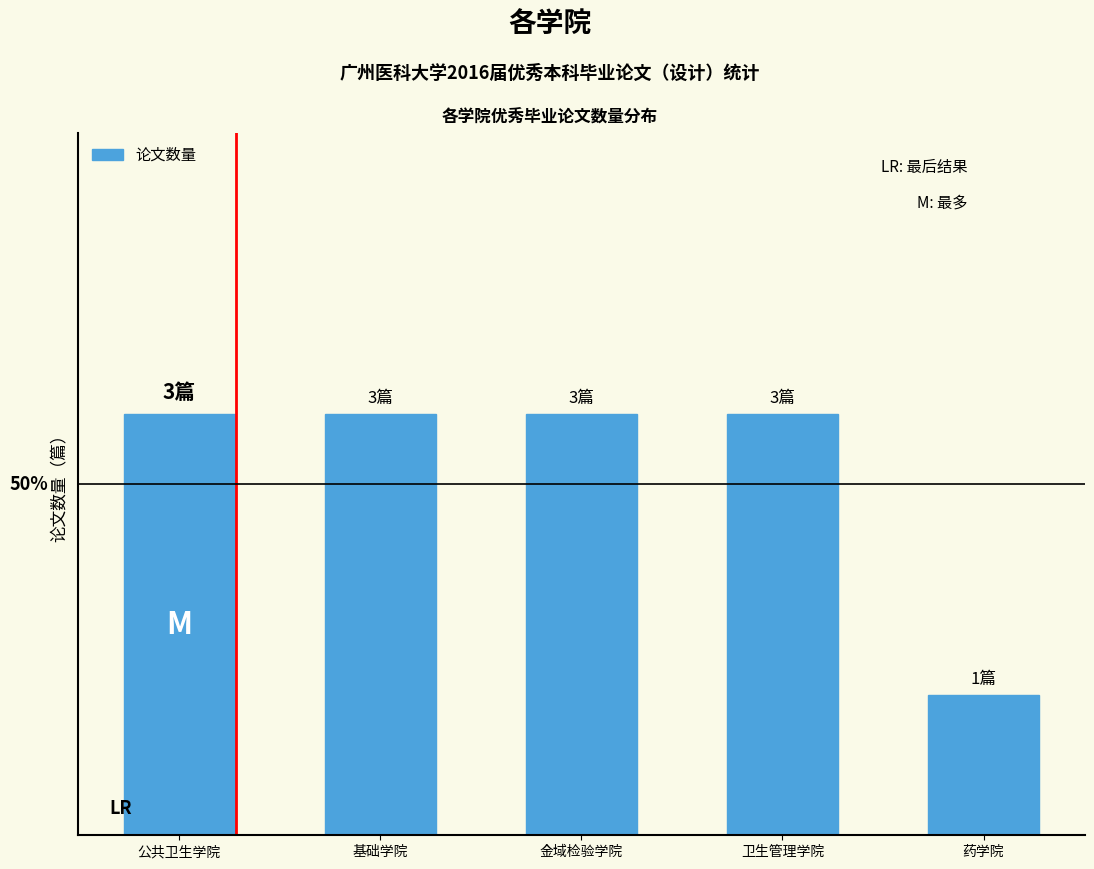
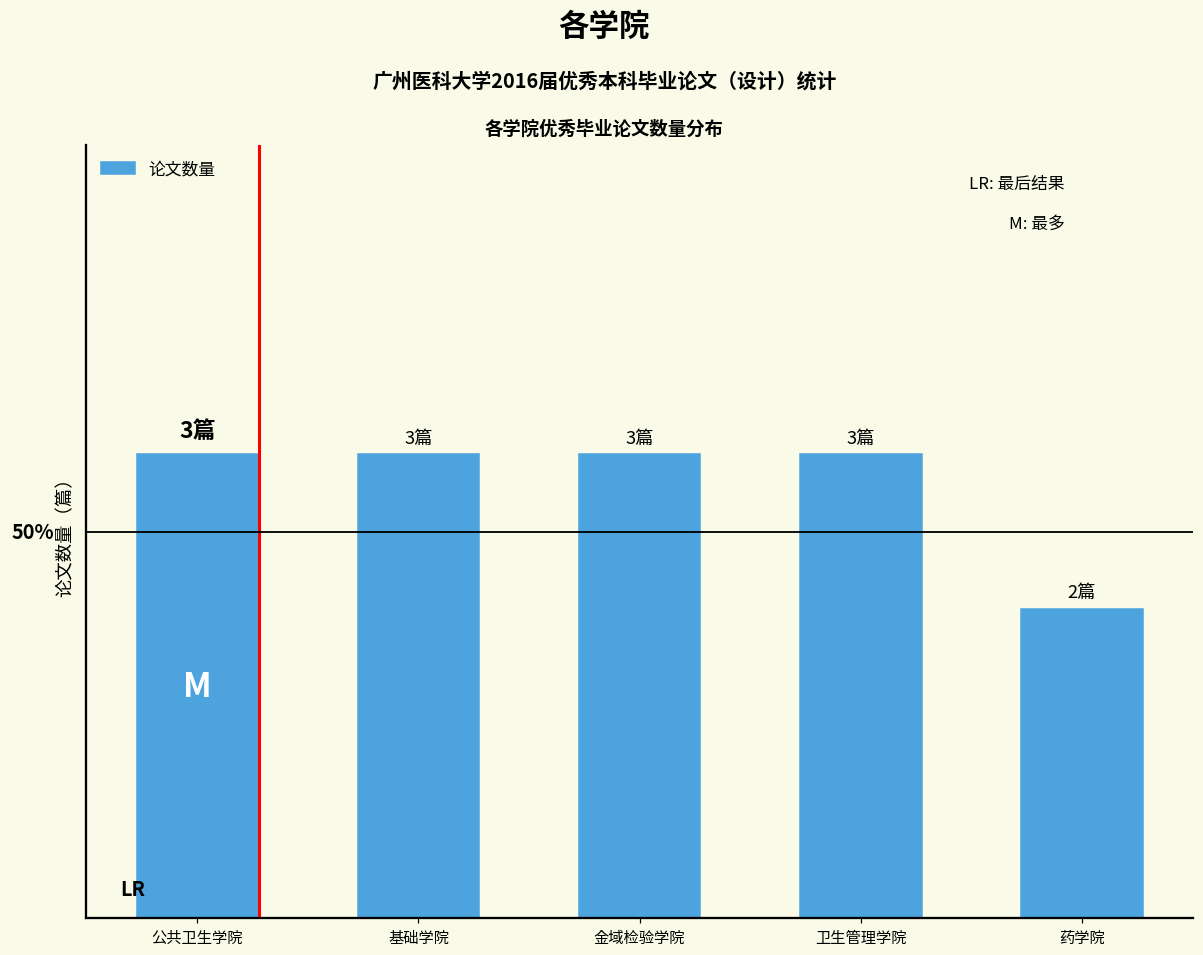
药学院: 1篇 -> 2篇
